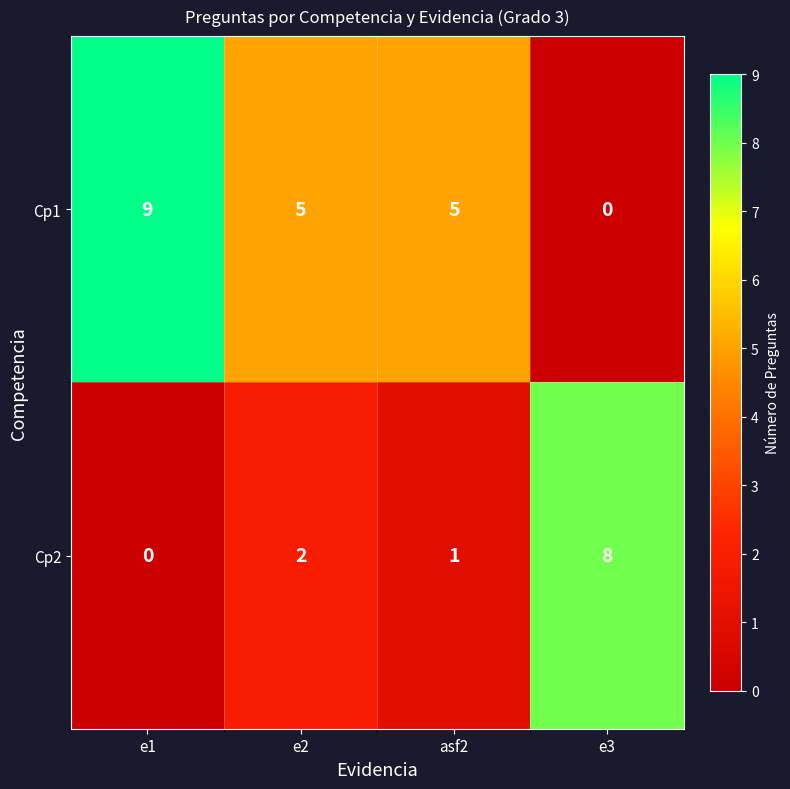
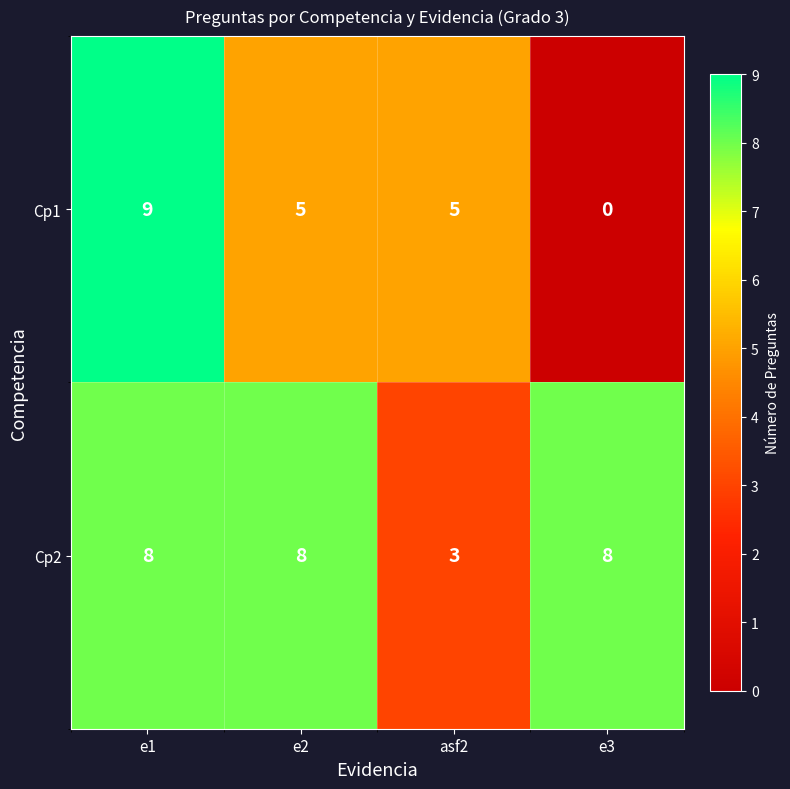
Cp2, e1: 0 -> 8
Cp2, e2: 2 -> 8
Cp2, asf2: 1 -> 3
